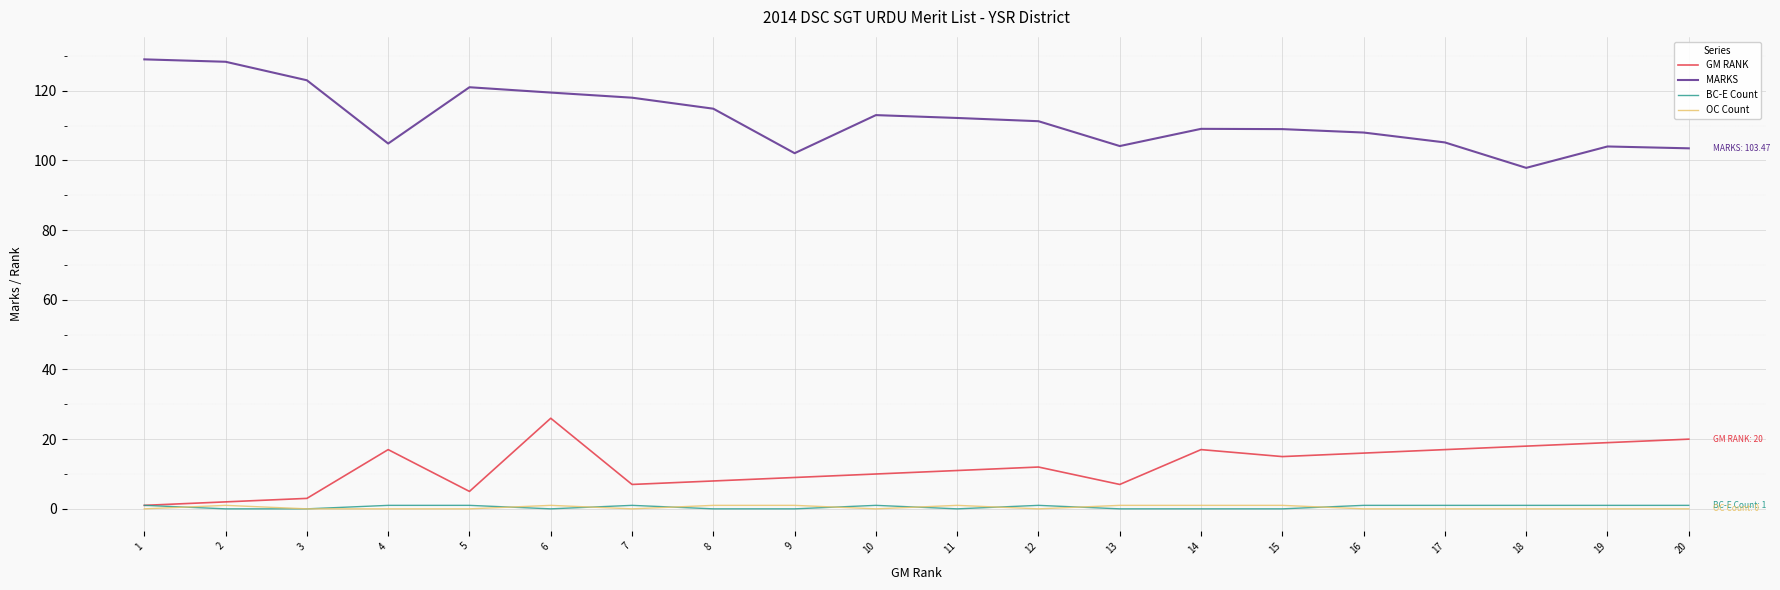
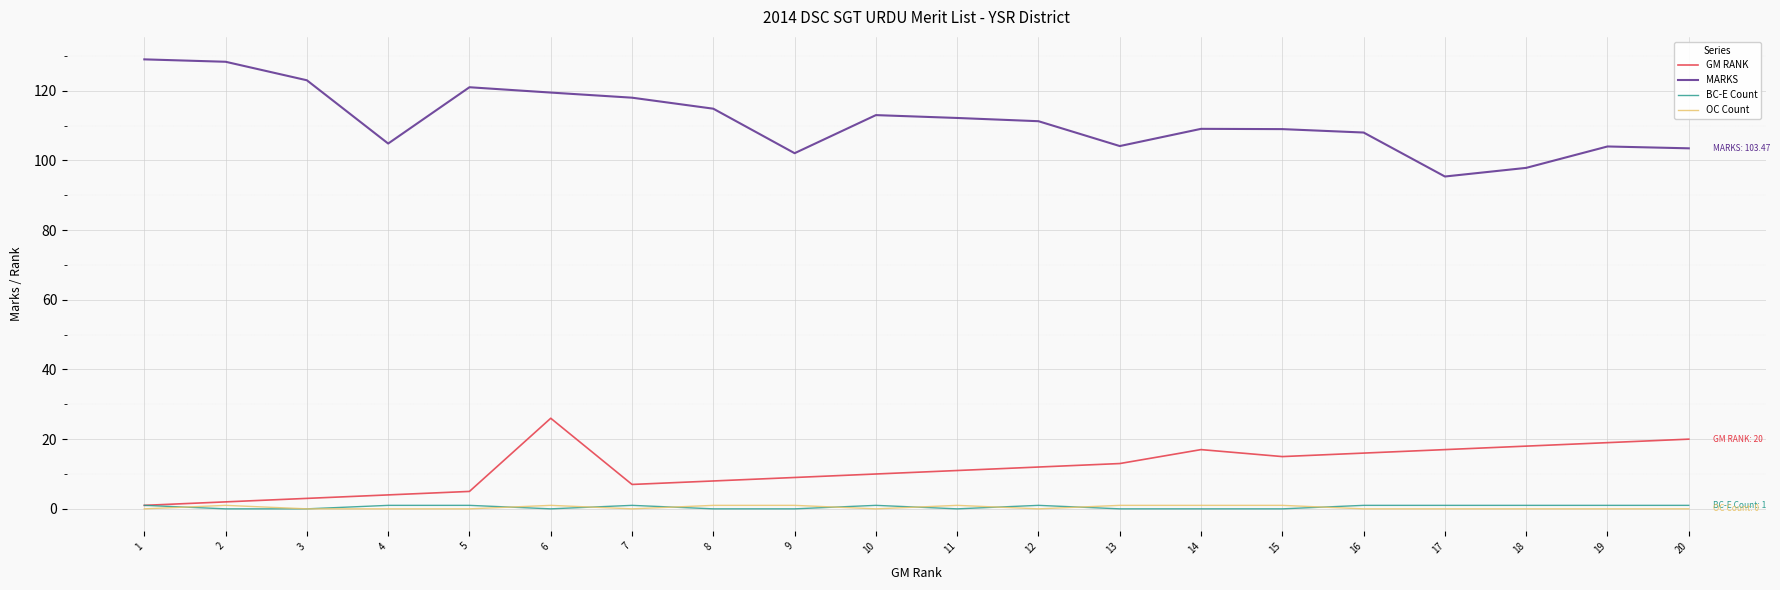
GM RANK, 4: 17 -> 4
GM RANK, 13: 7 -> 13
MARKS, 17: 105 -> 95
